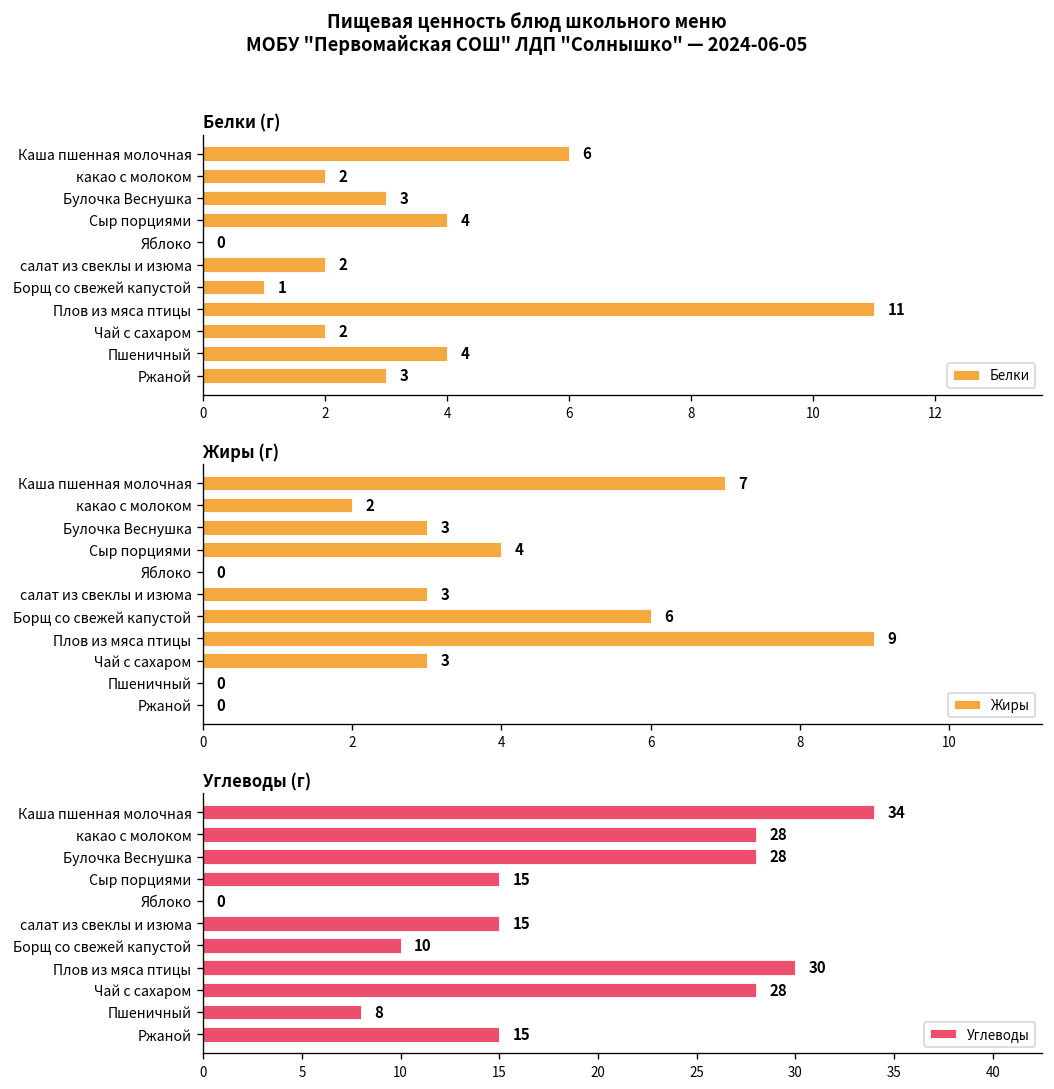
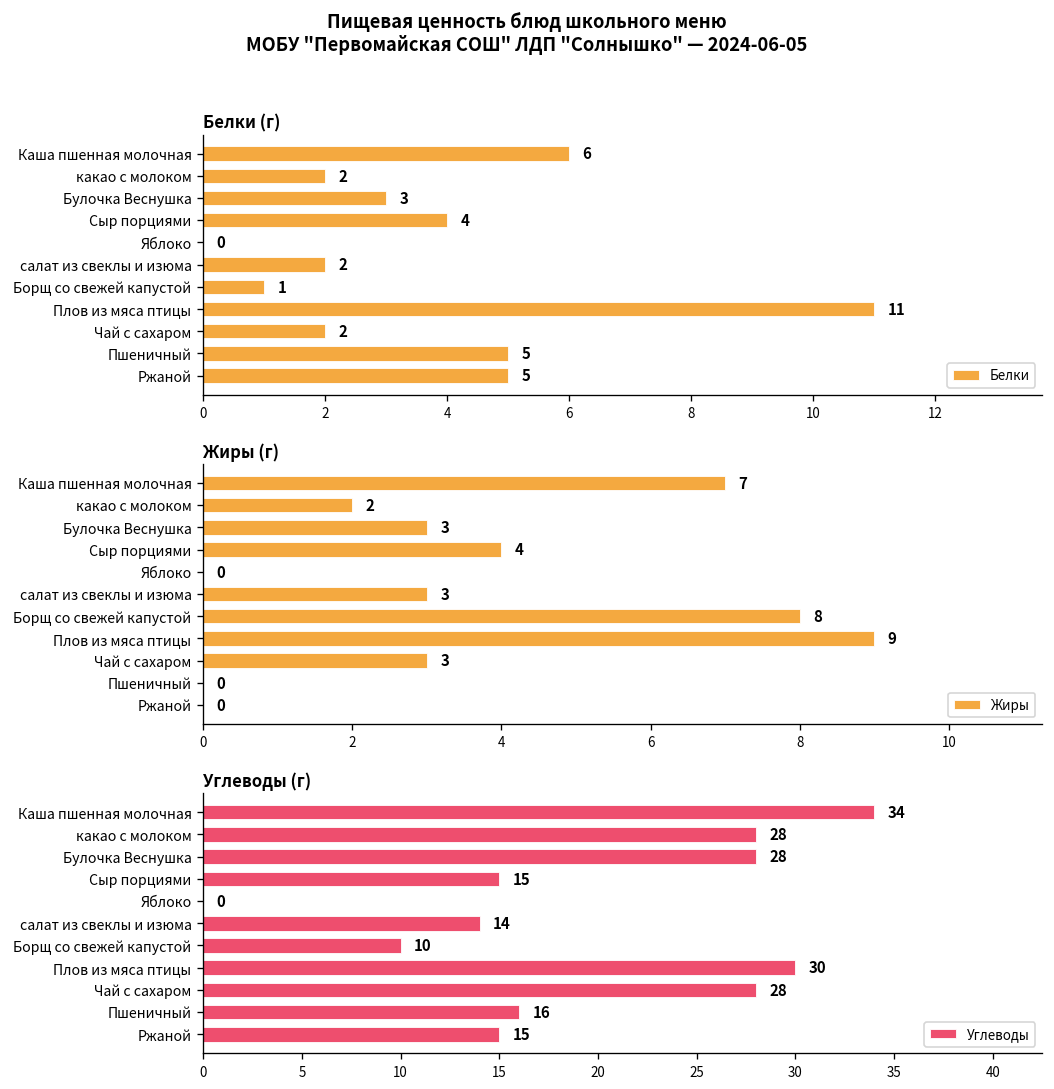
Белки (г), Пшеничный: 4 -> 5
Белки (г), Ржаной: 3 -> 5
Жиры (г), Борщ со свежей капустой: 6 -> 8
Углеводы (г), салат из свеклы и изюма: 15 -> 14
Углеводы (г), Пшеничный: 8 -> 16
